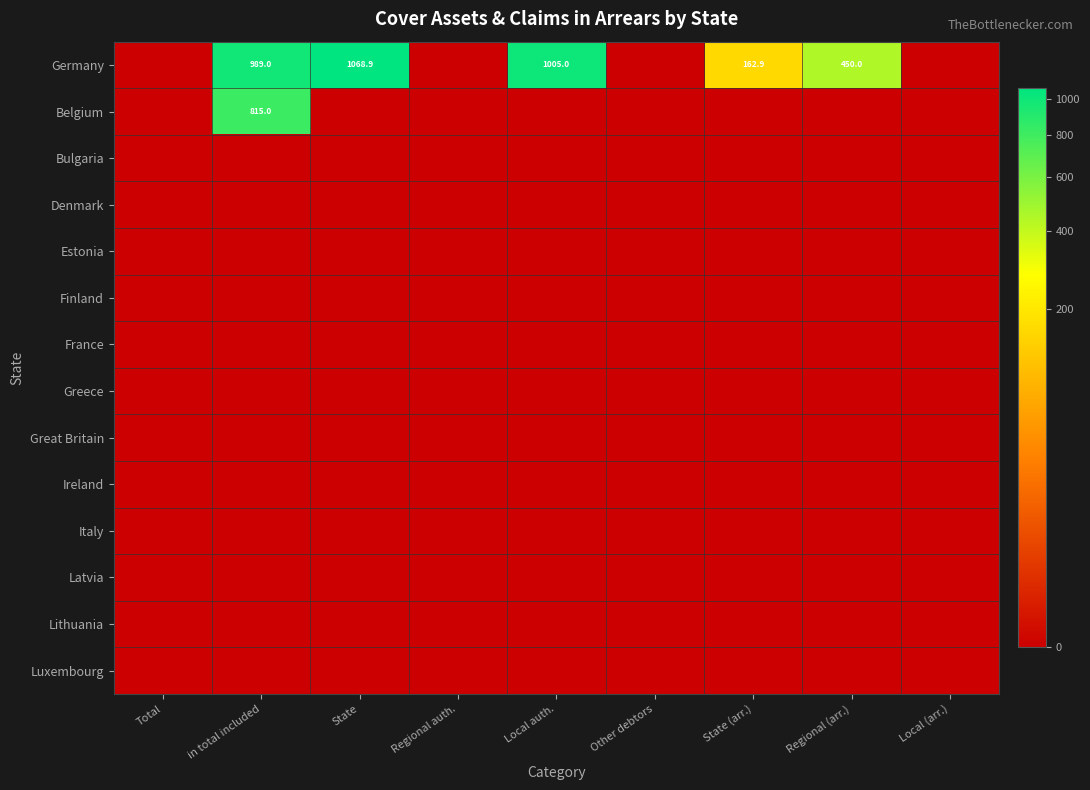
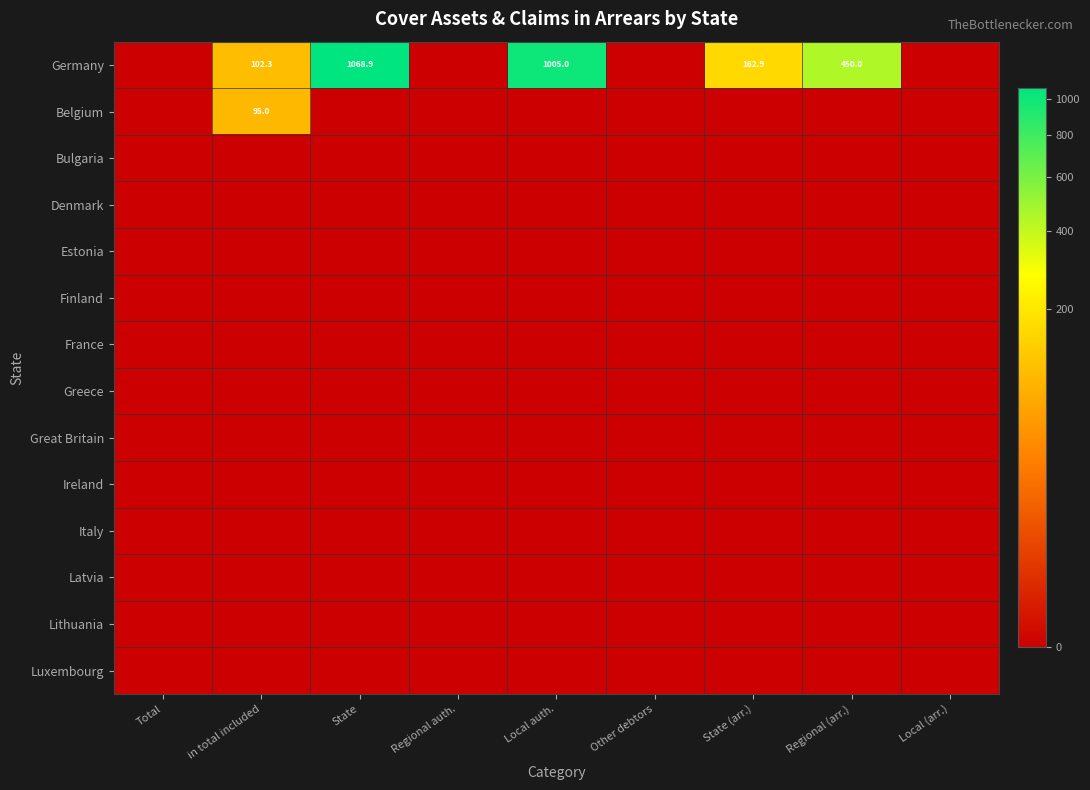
Germany, in total included: 989.0 -> 102.3
Belgium, in total included: 815.0 -> 95.0
